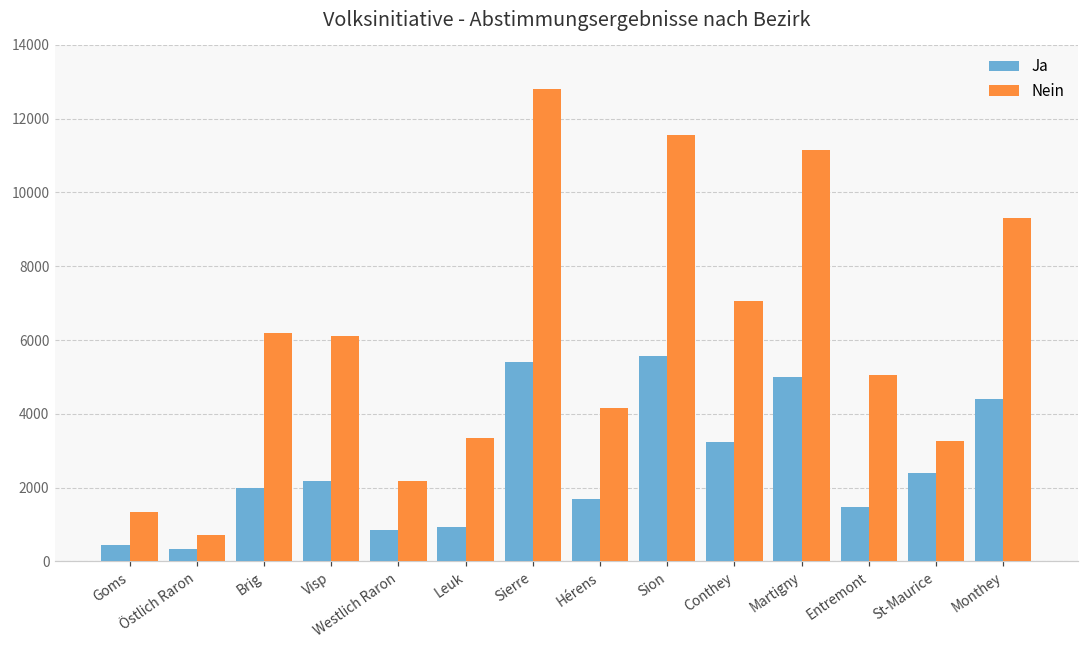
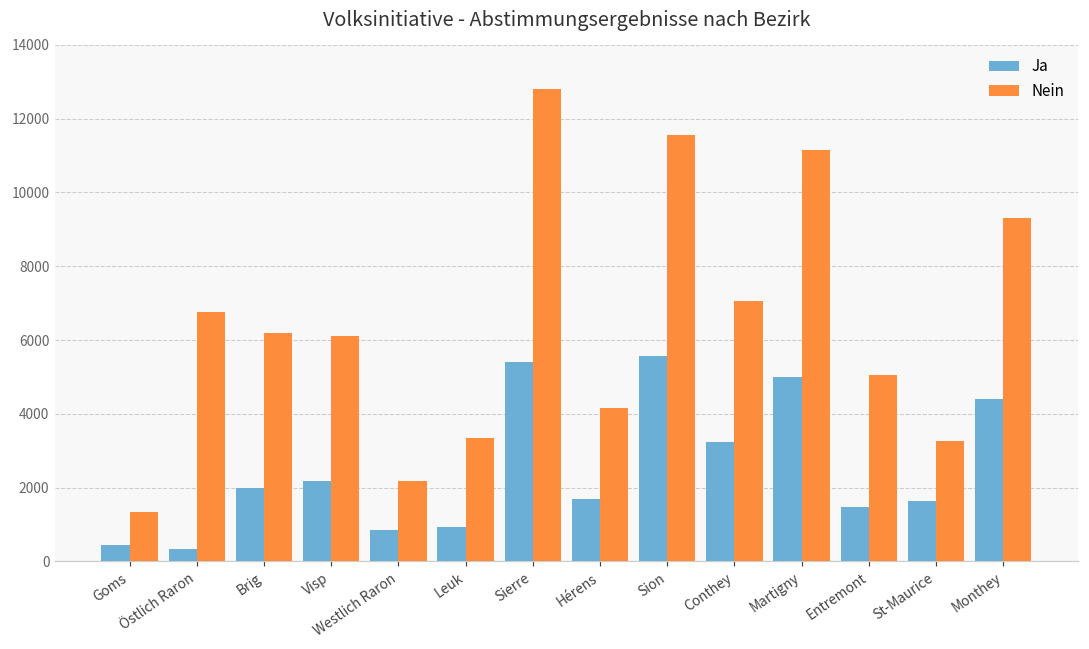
Nein, Östlich Raron: 700 -> 6800
Ja, St-Maurice: 2400 -> 1600
